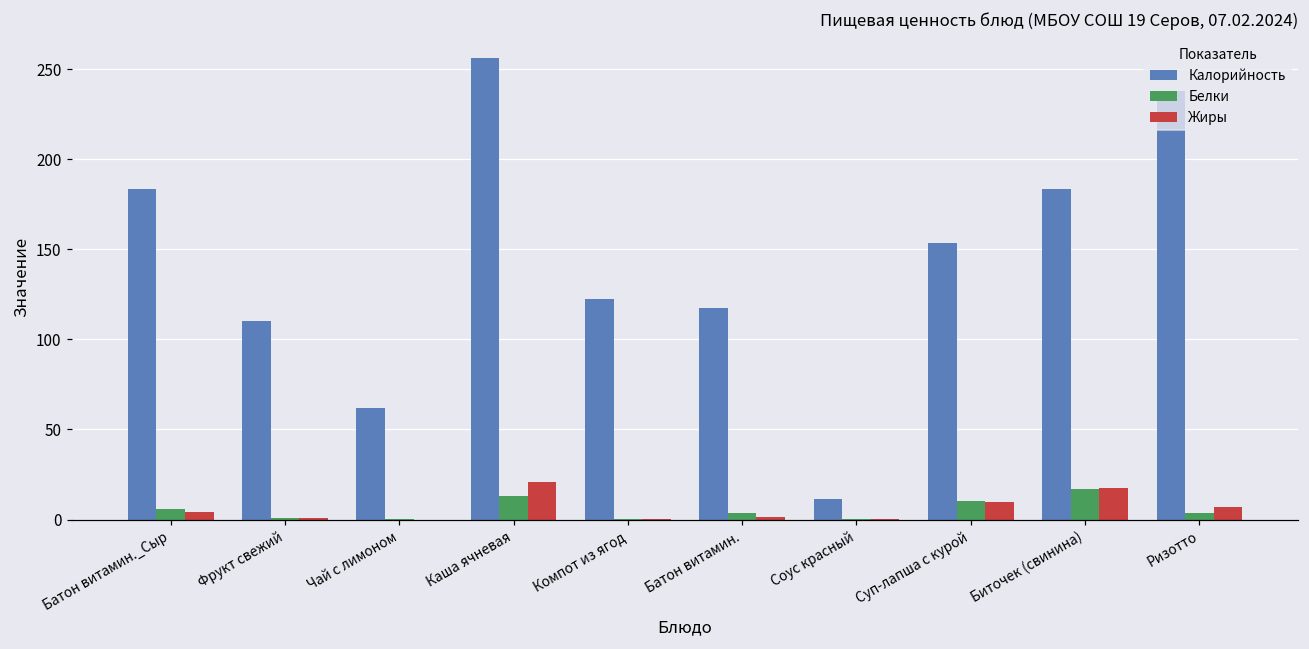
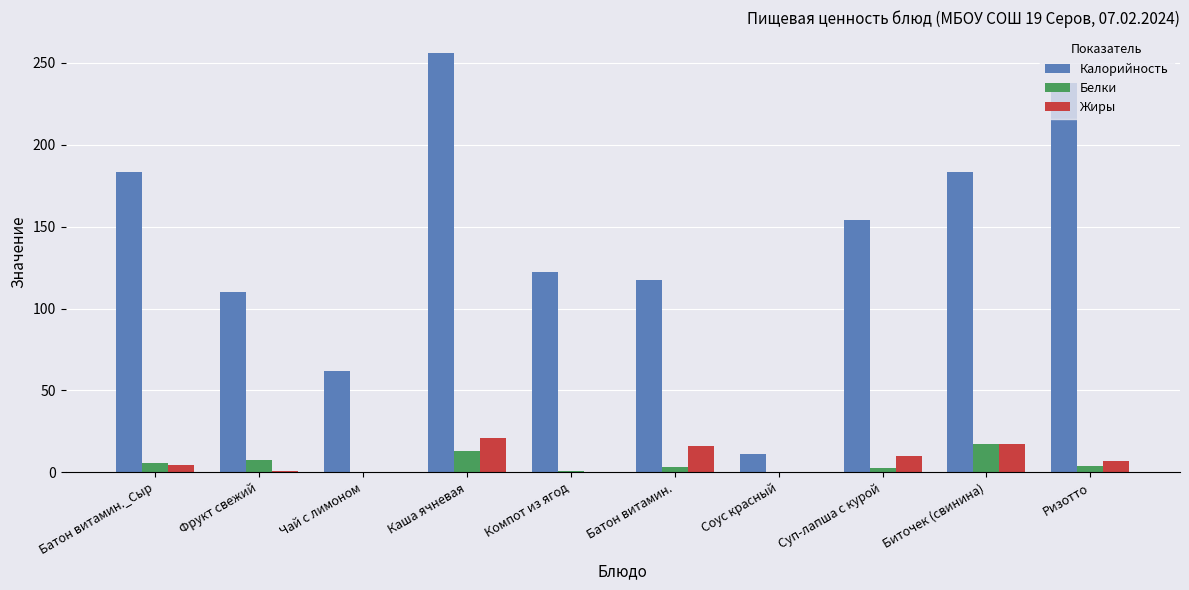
Белки, Фрукт свежий: 1 -> 8
Жиры, Батон витамин.: 1 -> 16
Белки, Суп-лапша с курой: 10 -> 2
